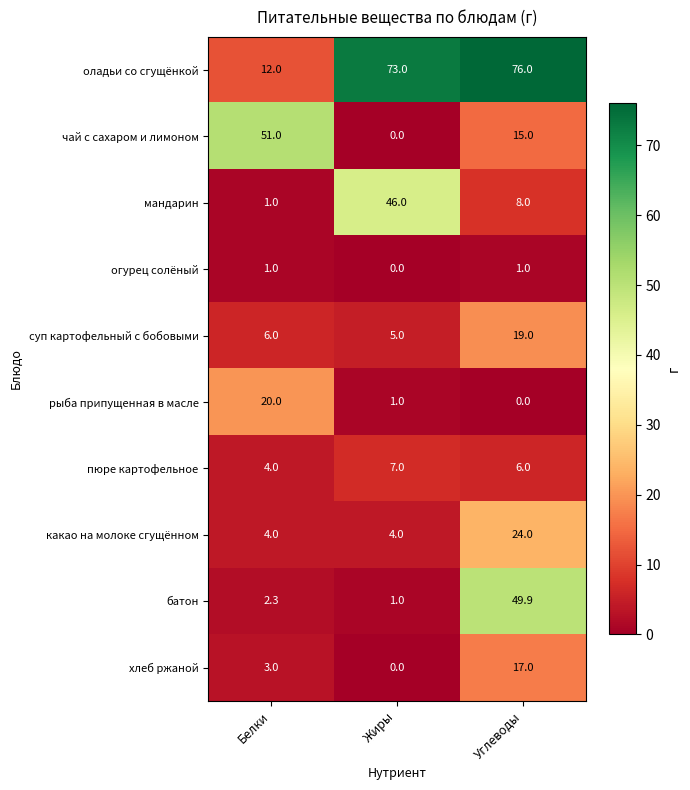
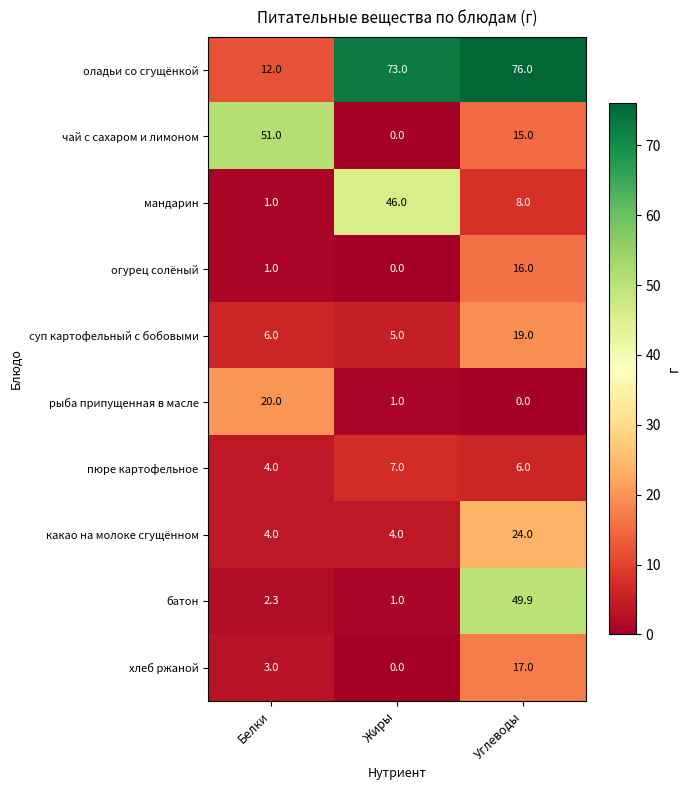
огурец солёный, Углеводы: 1.0 -> 16.0
